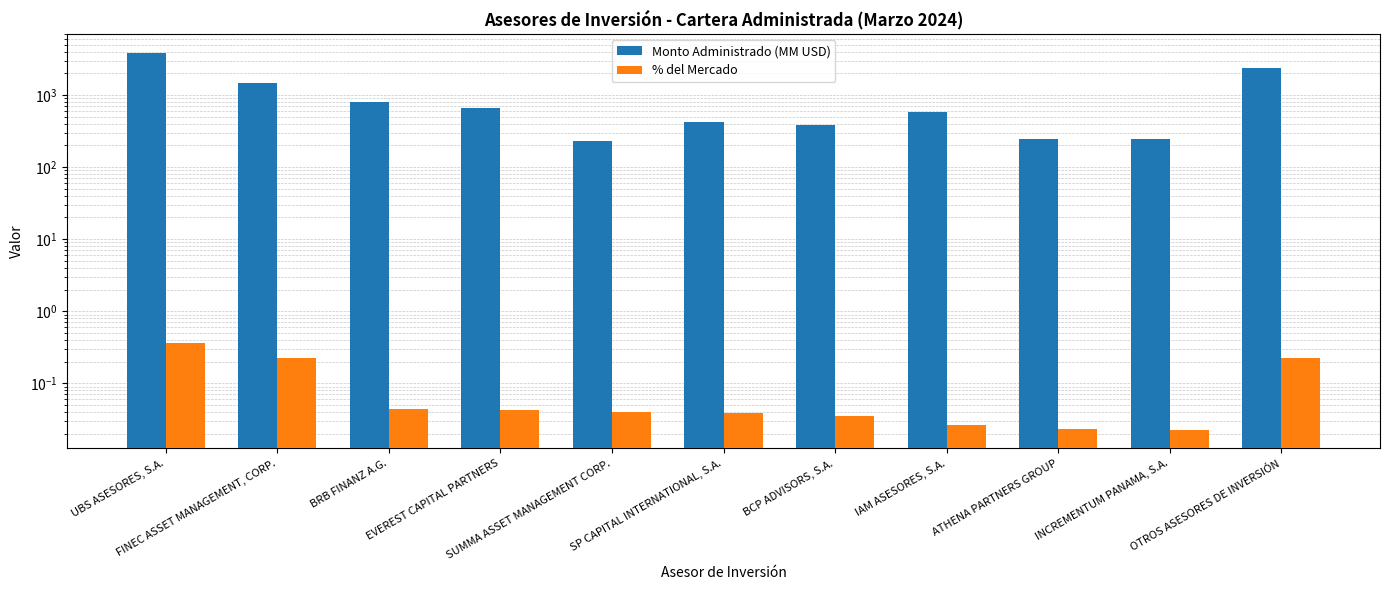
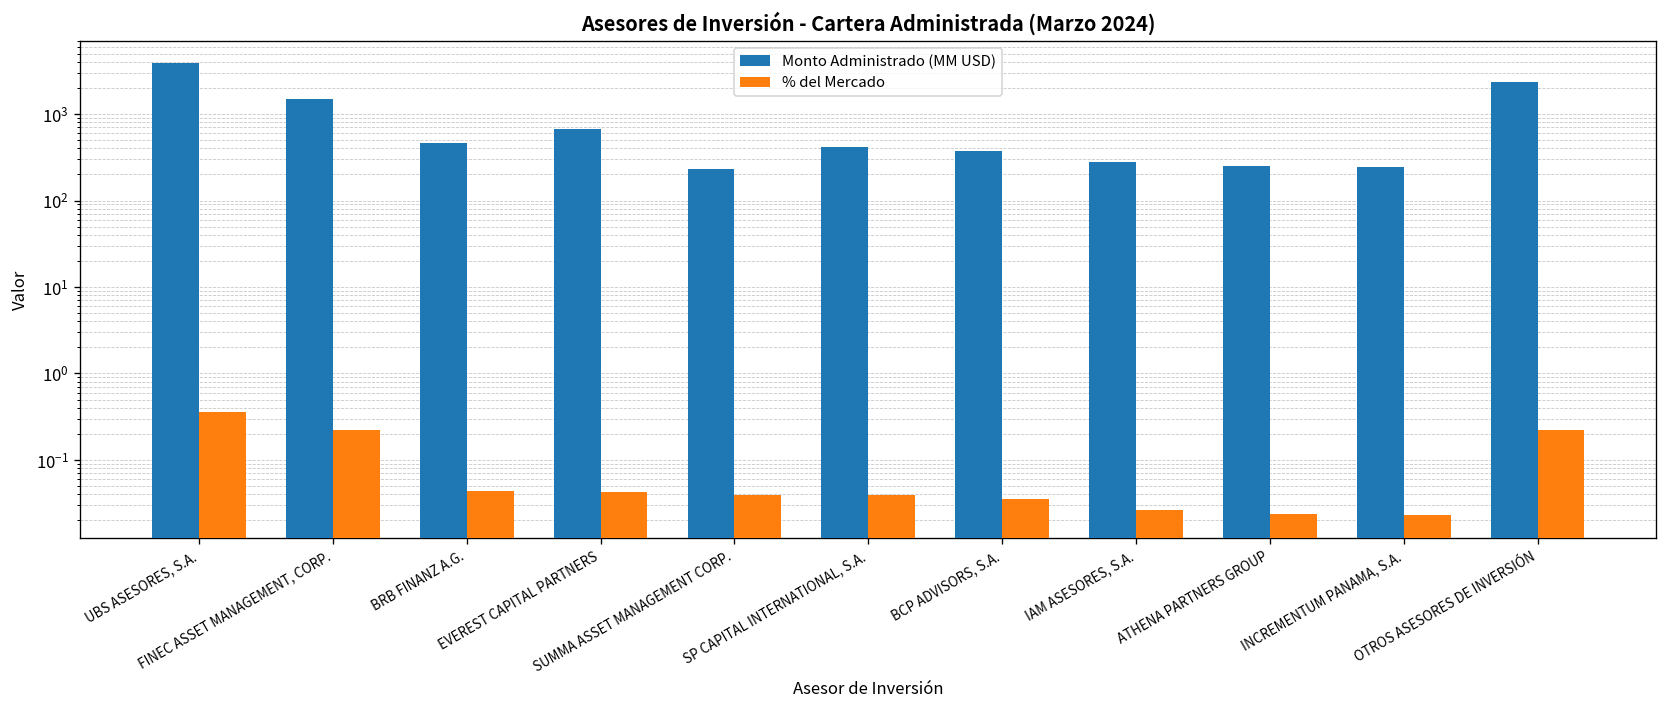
Monto Administrado (MM USD), BRB FINANZ A.G.: 800 -> 500
Monto Administrado (MM USD), IAM ASESORES, S.A.: 600 -> 280
